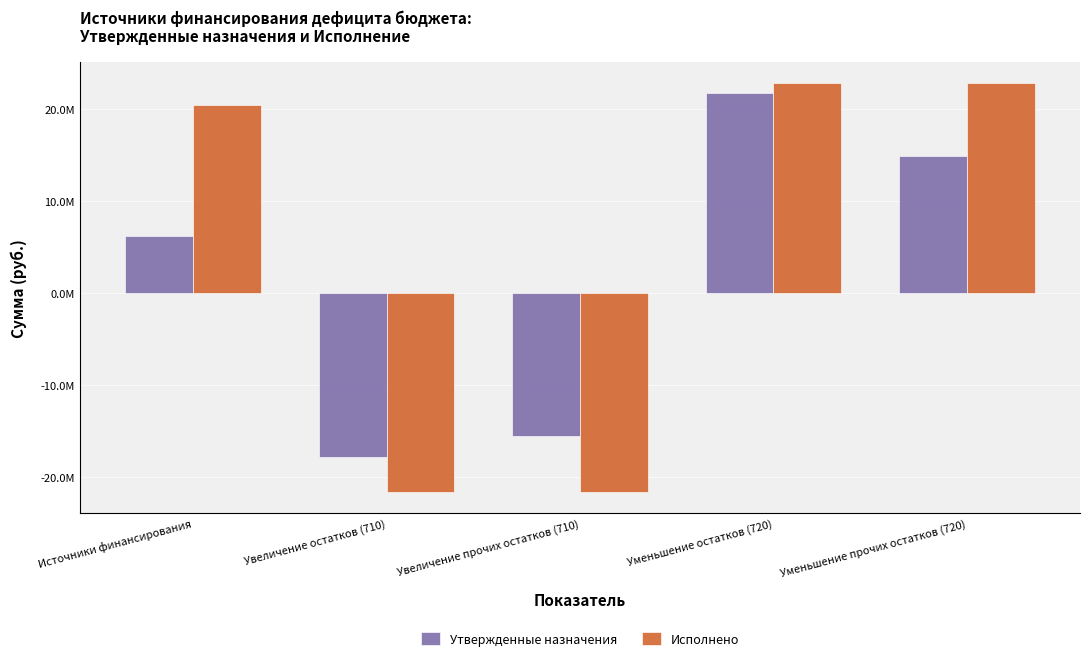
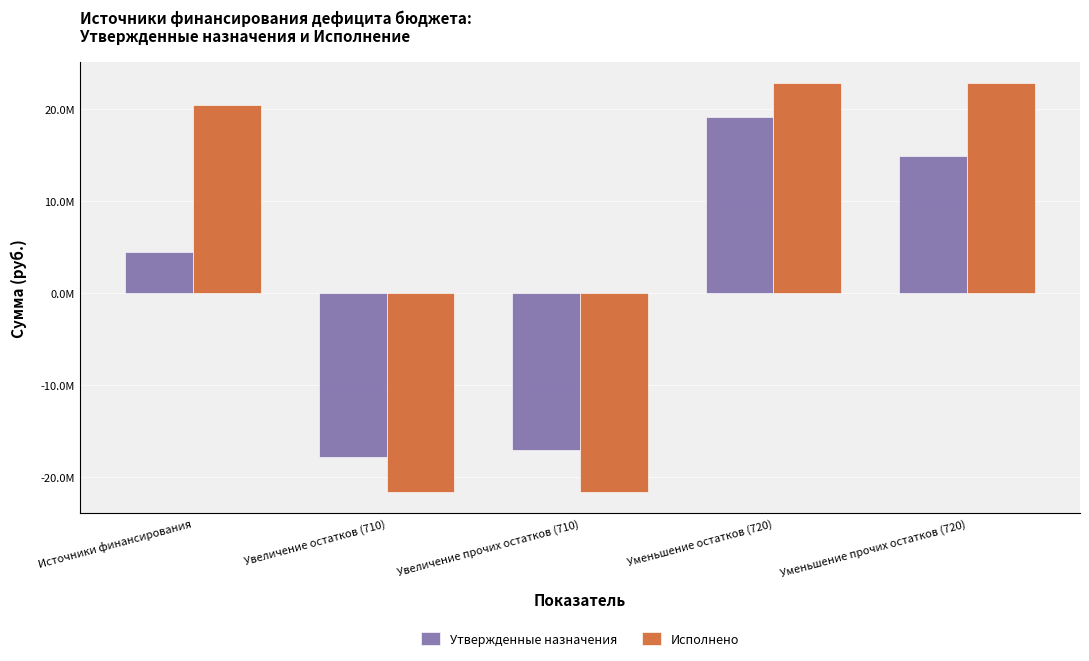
Утвержденные назначения, Источники финансирования: 6000000 -> 5000000
Утвержденные назначения, Увеличение прочих остатков (710): -16000000 -> -17000000
Утвержденные назначения, Уменьшение остатков (720): 22000000 -> 19000000
